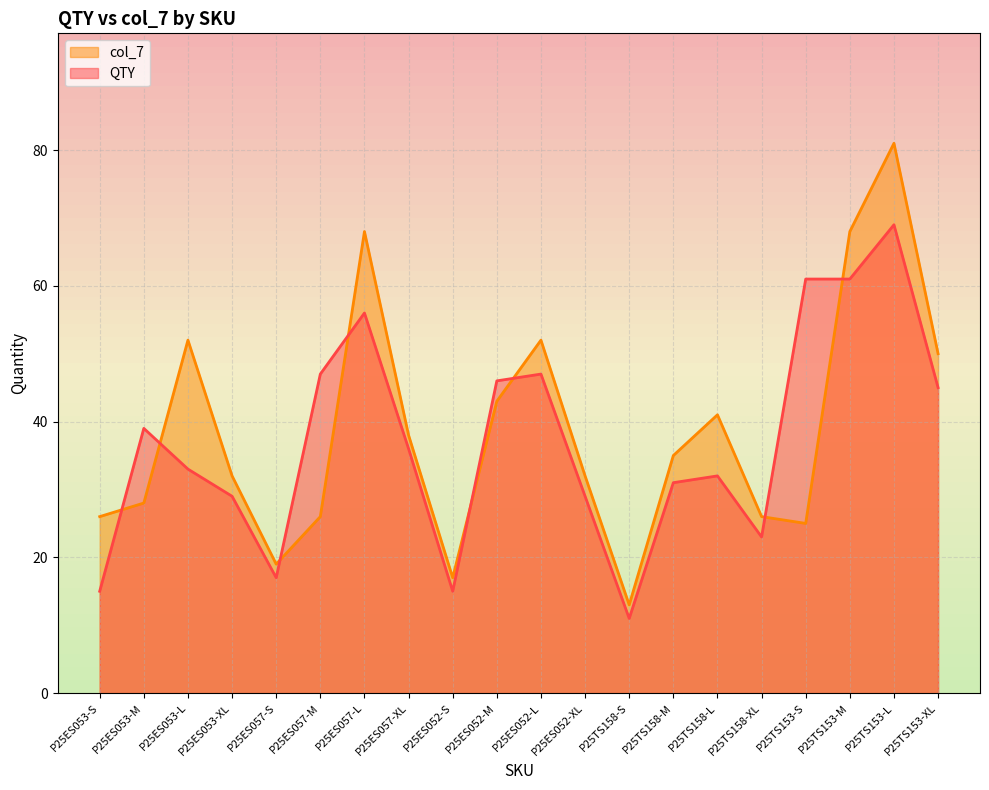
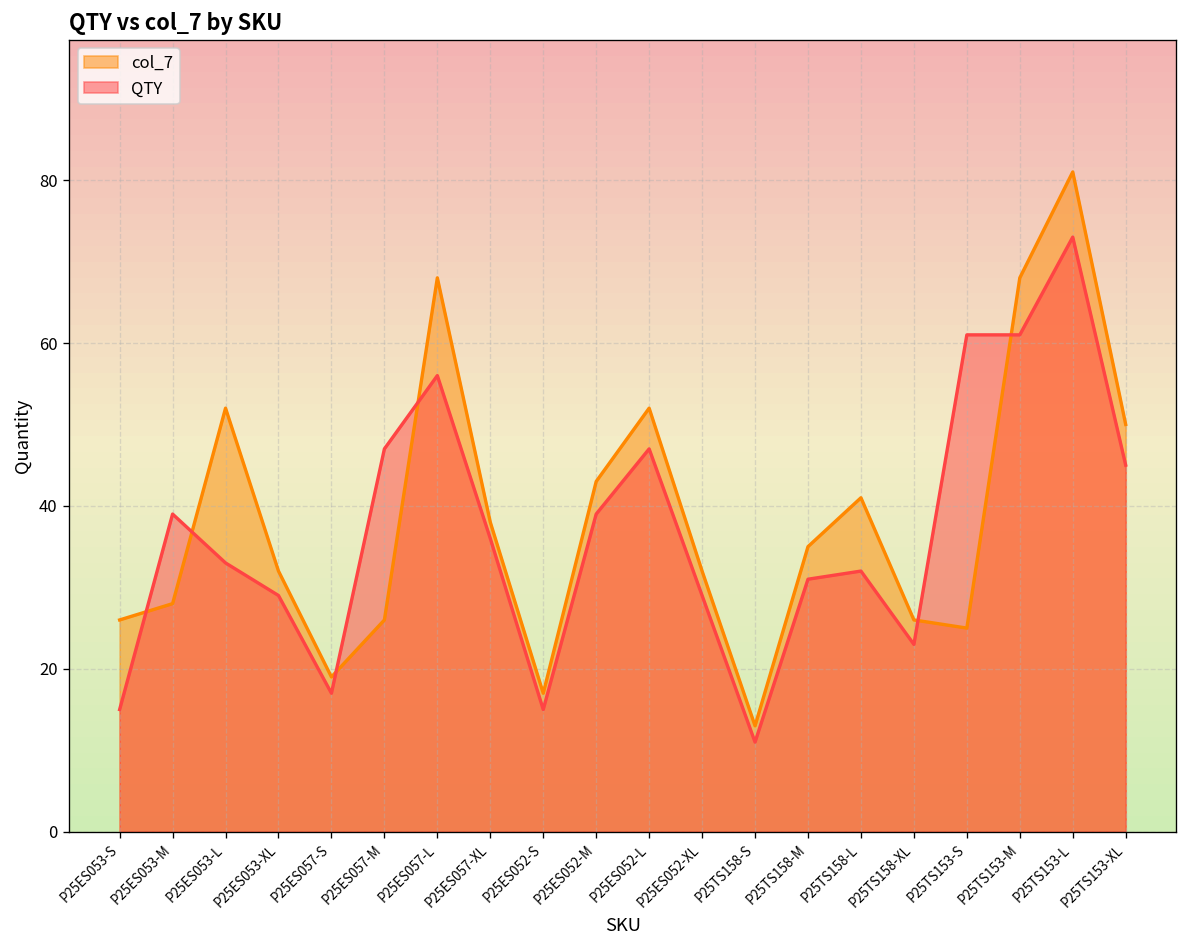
QTY, P25ES052-M: 46 -> 39
QTY, P25TS153-L: 69 -> 73
